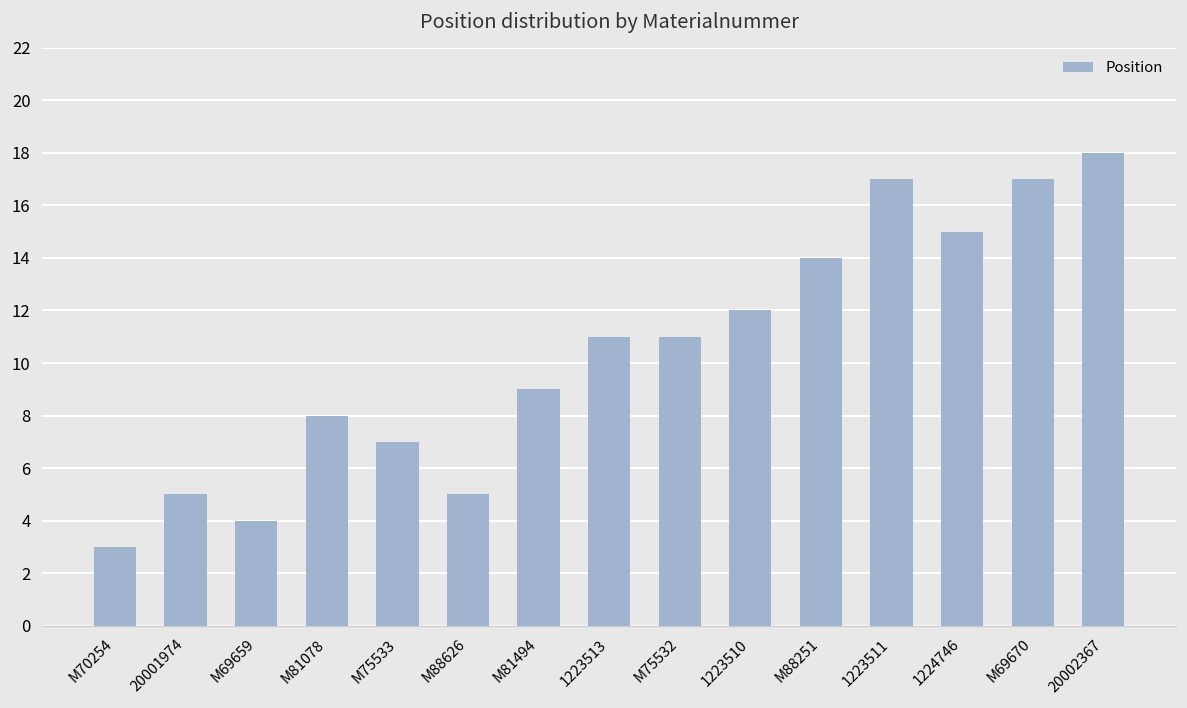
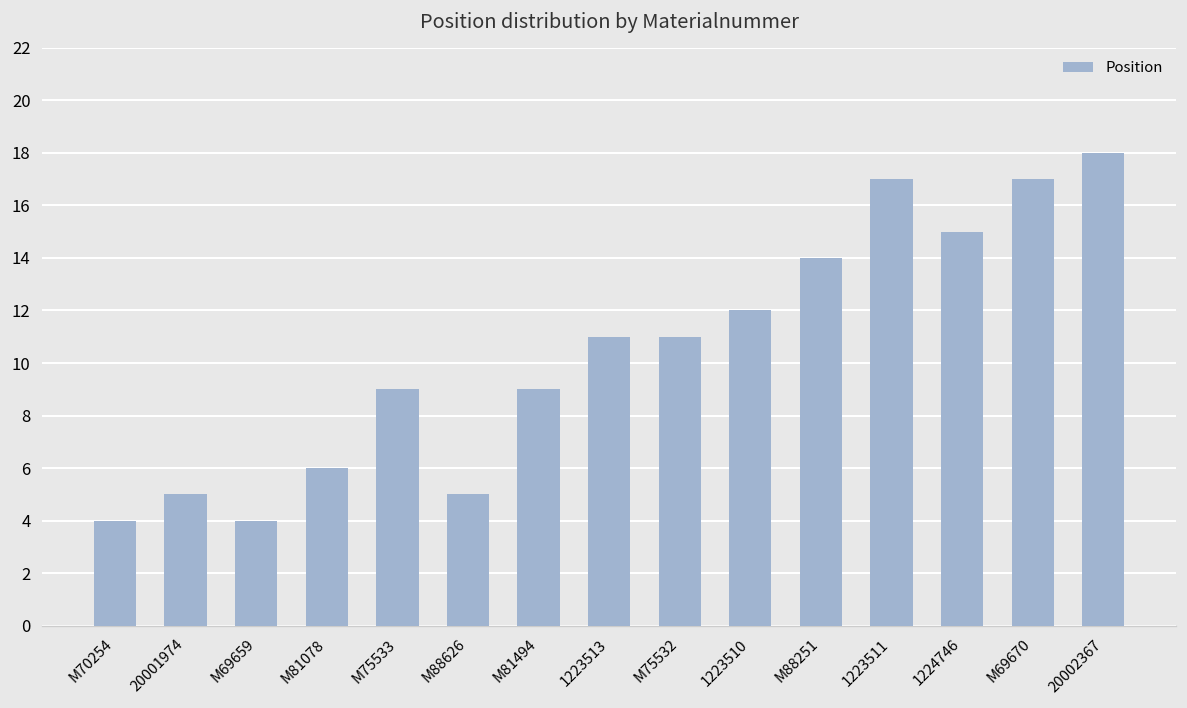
M70254: 3 -> 4
M81078: 8 -> 6
M75533: 7 -> 9
